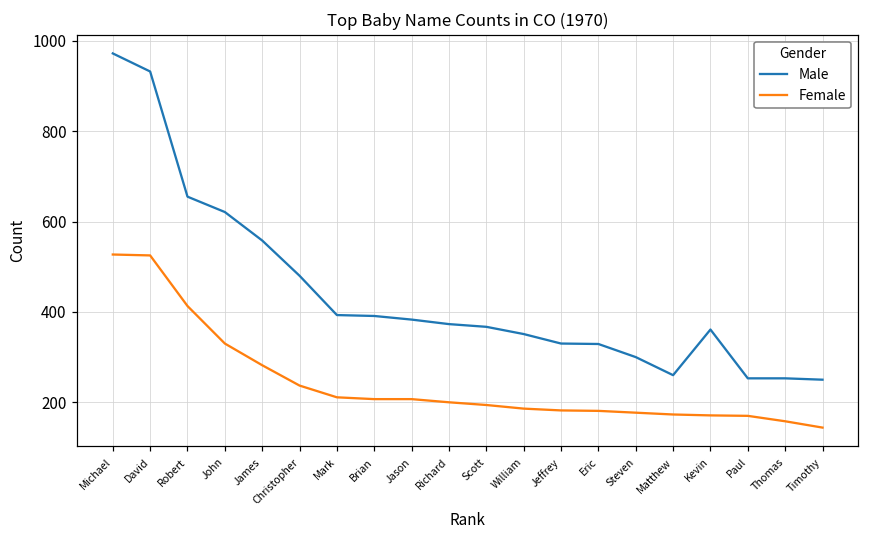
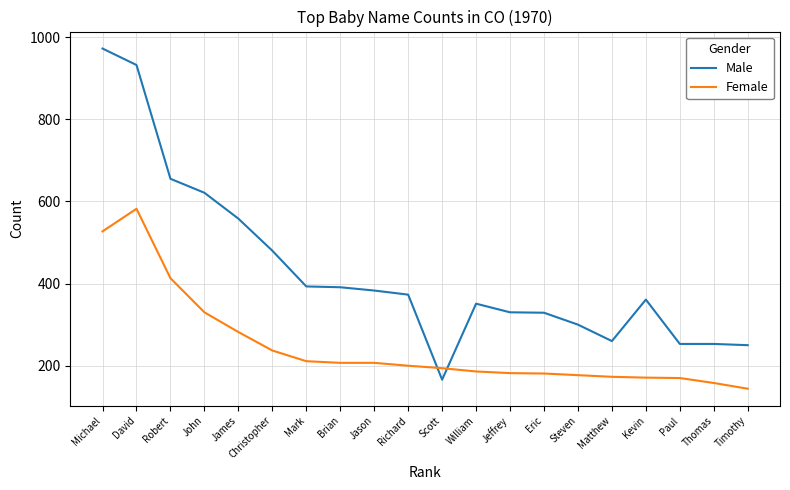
Female, David: 530 -> 580
Male, Scott: 370 -> 170
